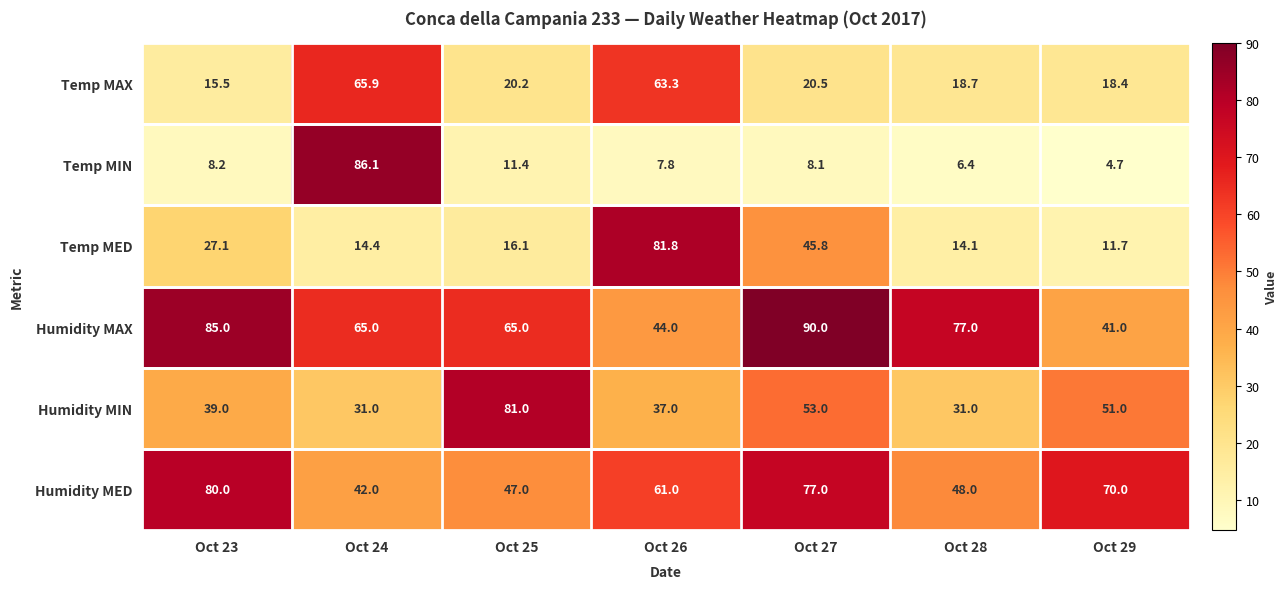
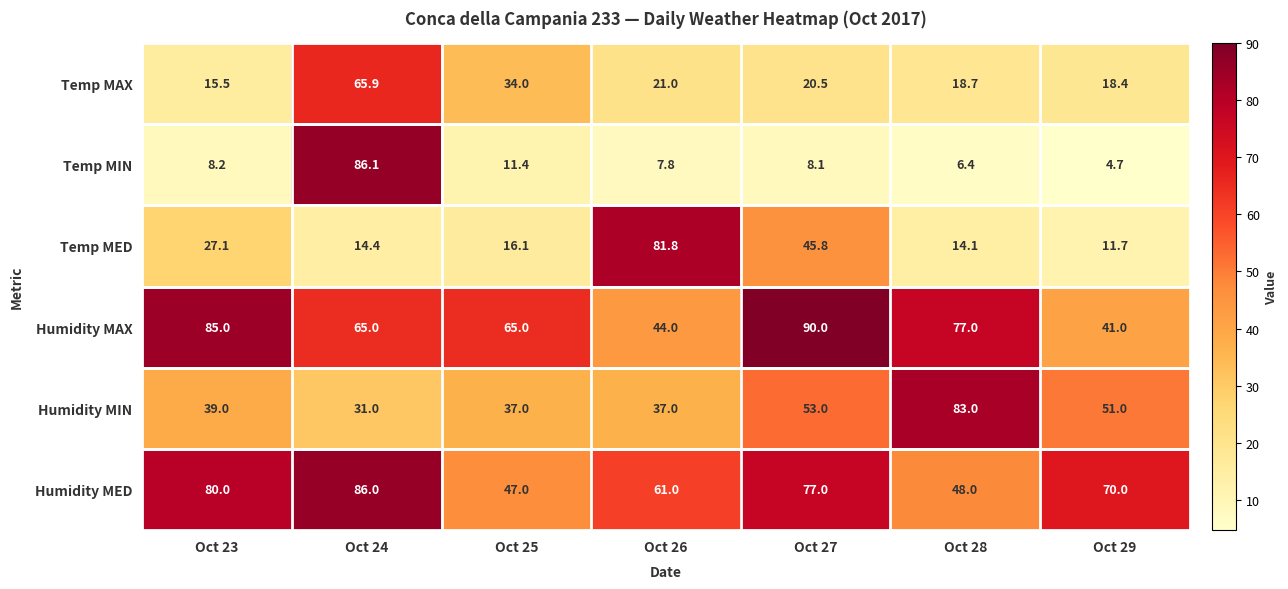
Temp MAX, Oct 25: 20.2 -> 34.0
Temp MAX, Oct 26: 63.3 -> 21.0
Humidity MIN, Oct 25: 81.0 -> 37.0
Humidity MIN, Oct 28: 31.0 -> 83.0
Humidity MED, Oct 24: 42.0 -> 86.0
